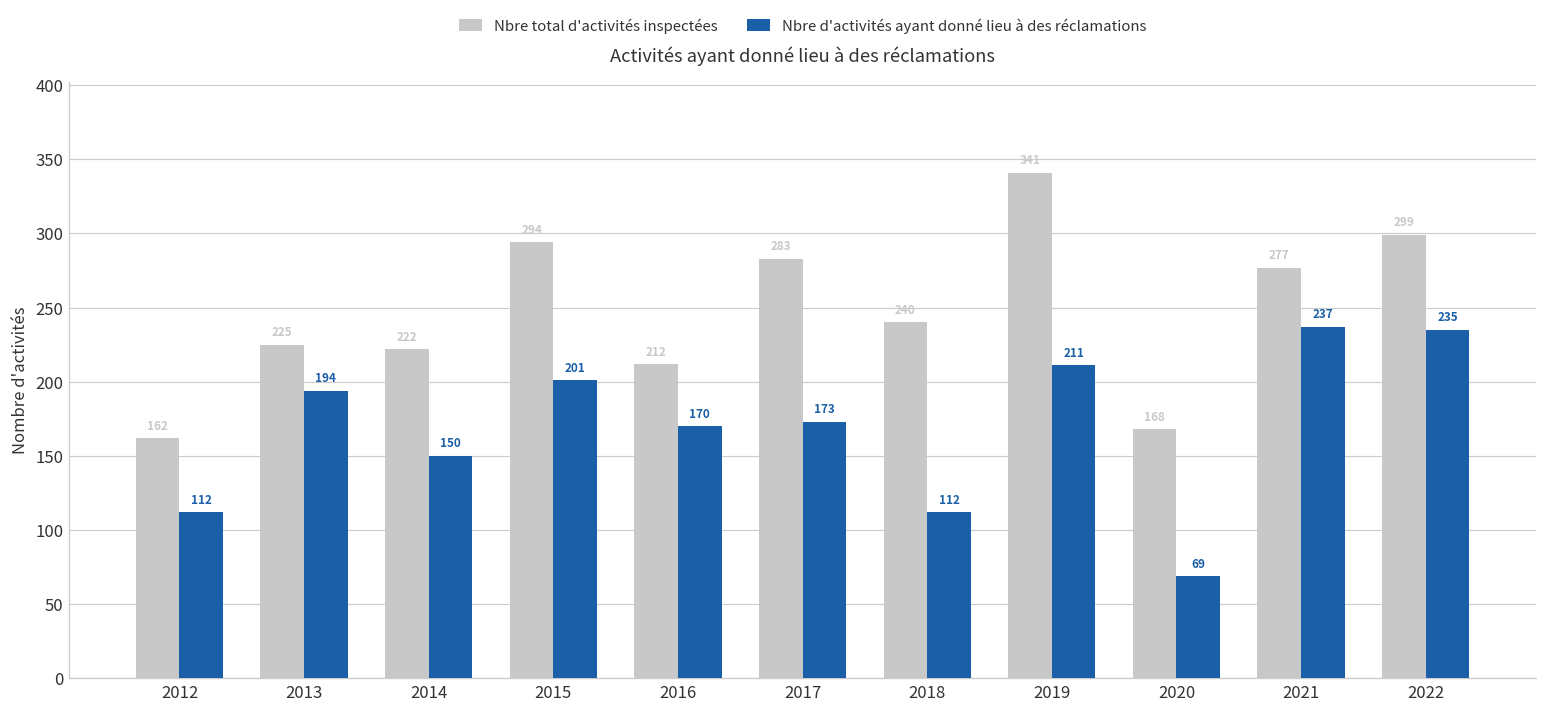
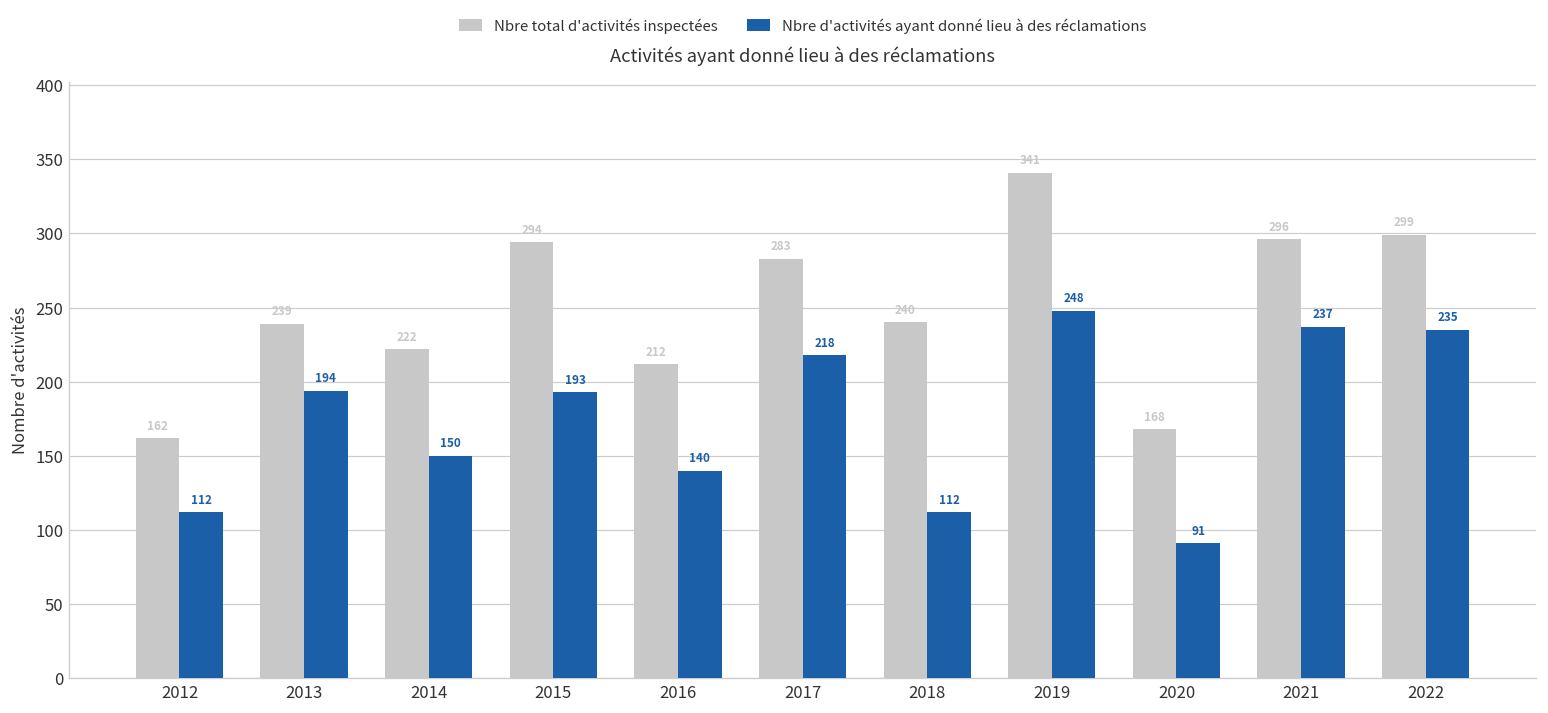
Nbre total d'activités inspectées, 2013: 225 -> 239
Nbre d'activités ayant donné lieu à des réclamations, 2015: 201 -> 193
Nbre d'activités ayant donné lieu à des réclamations, 2016: 170 -> 140
Nbre d'activités ayant donné lieu à des réclamations, 2017: 173 -> 218
Nbre d'activités ayant donné lieu à des réclamations, 2019: 211 -> 248
Nbre d'activités ayant donné lieu à des réclamations, 2020: 69 -> 91
Nbre total d'activités inspectées, 2021: 277 -> 296
